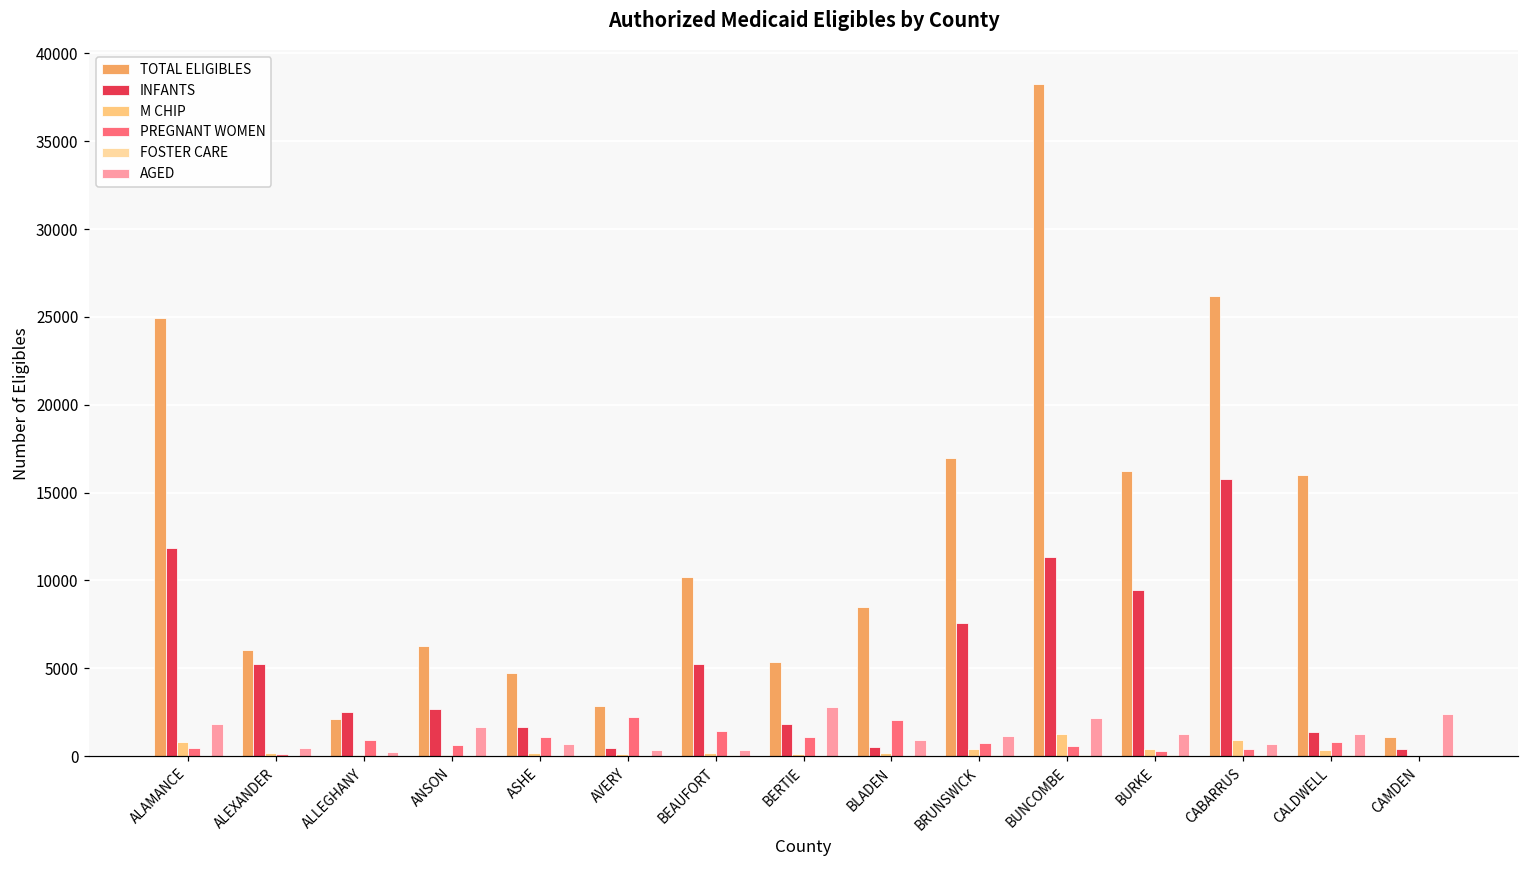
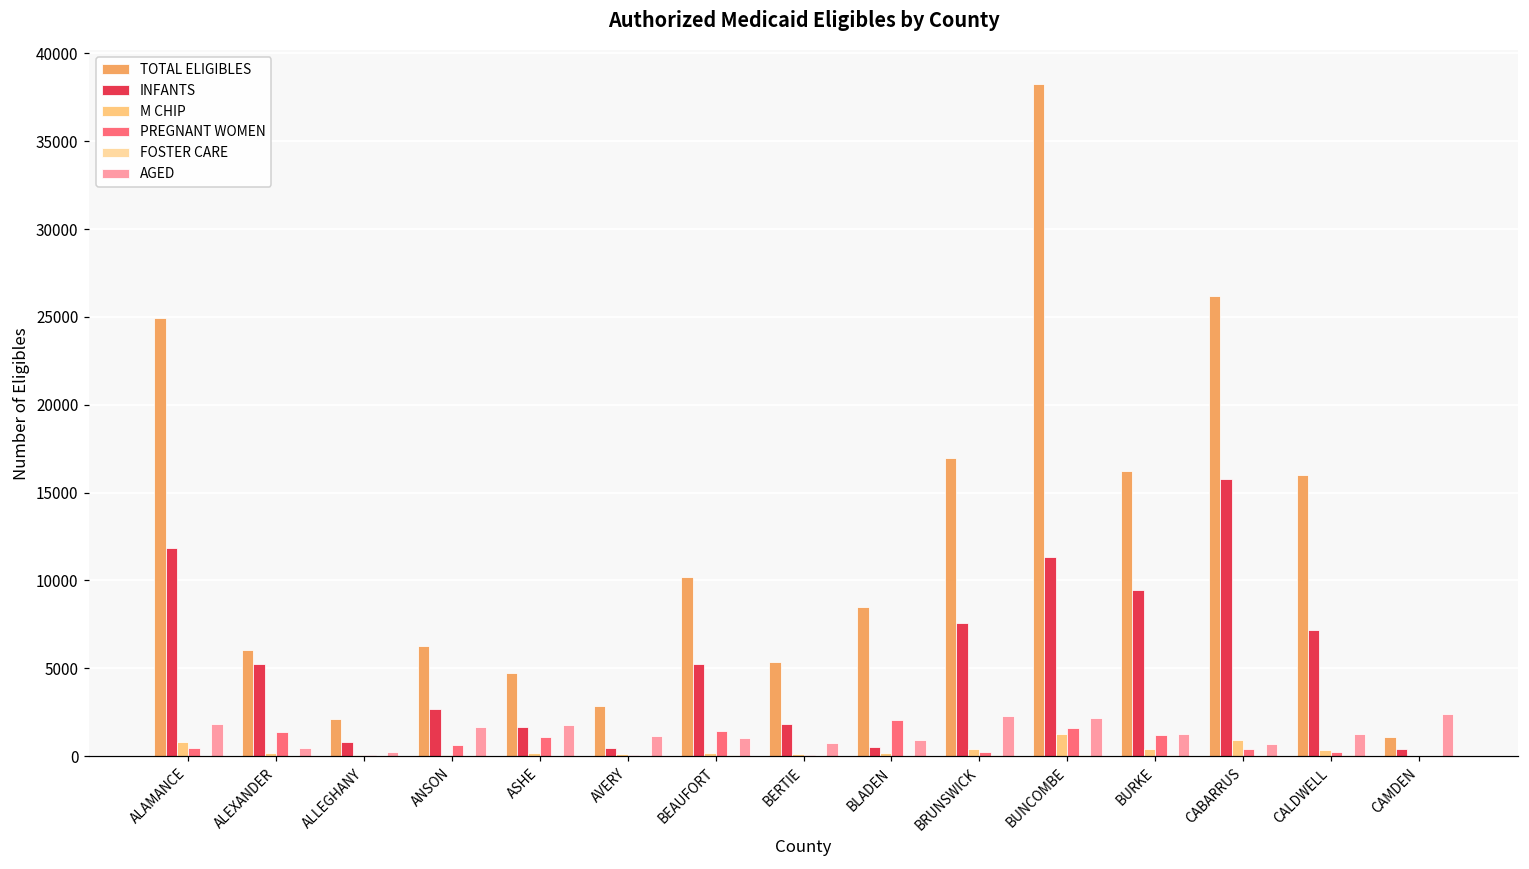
PREGNANT WOMEN, ALEXANDER: 100 -> 1300
INFANTS, ALLEGHANY: 2500 -> 800
PREGNANT WOMEN, ALLEGHANY: 900 -> 0
AGED, ASHE: 700 -> 1800
PREGNANT WOMEN, AVERY: 2200 -> 0
AGED, AVERY: 400 -> 1200
AGED, BEAUFORT: 400 -> 1000
PREGNANT WOMEN, BERTIE: 1100 -> 100
AGED, BERTIE: 2800 -> 700
PREGNANT WOMEN, BRUNSWICK: 800 -> 200
AGED, BRUNSWICK: 1100 -> 2300
PREGNANT WOMEN, BUNCOMBE: 600 -> 1600
PREGNANT WOMEN, BURKE: 300 -> 1200
INFANTS, CALDWELL: 1400 -> 7200
PREGNANT WOMEN, CALDWELL: 800 -> 200
